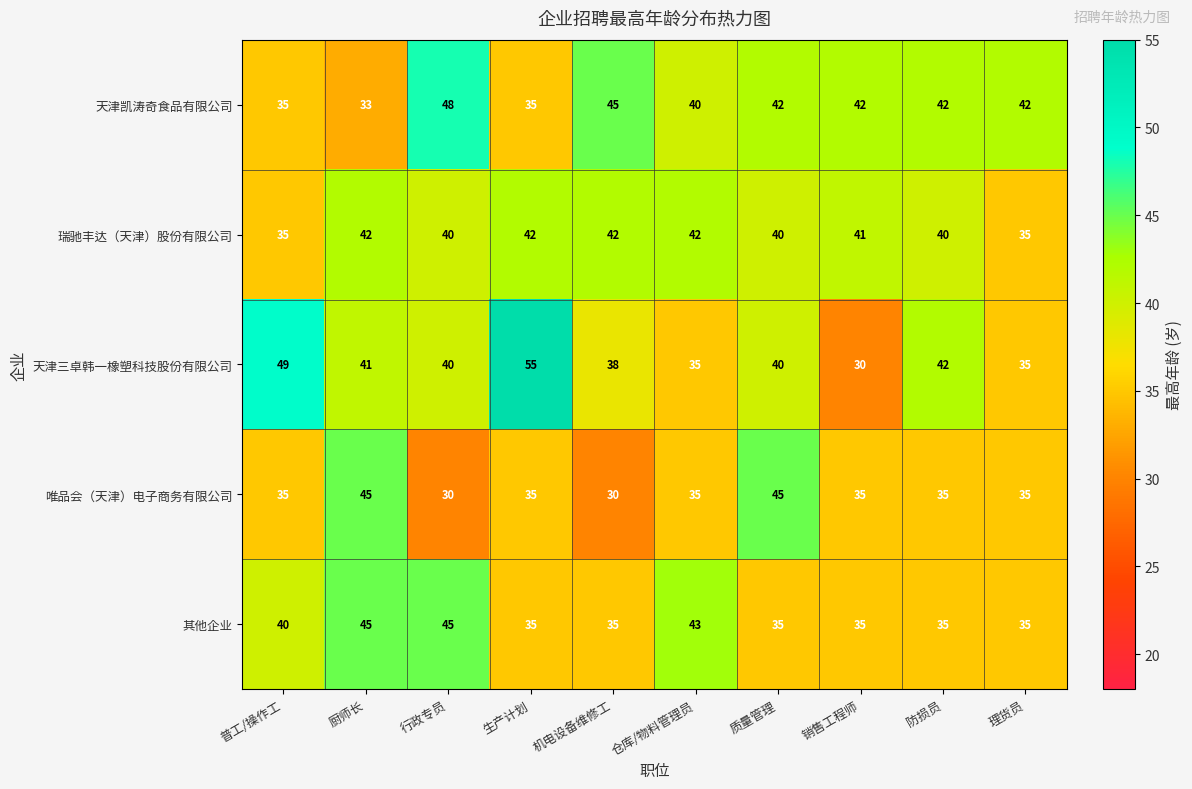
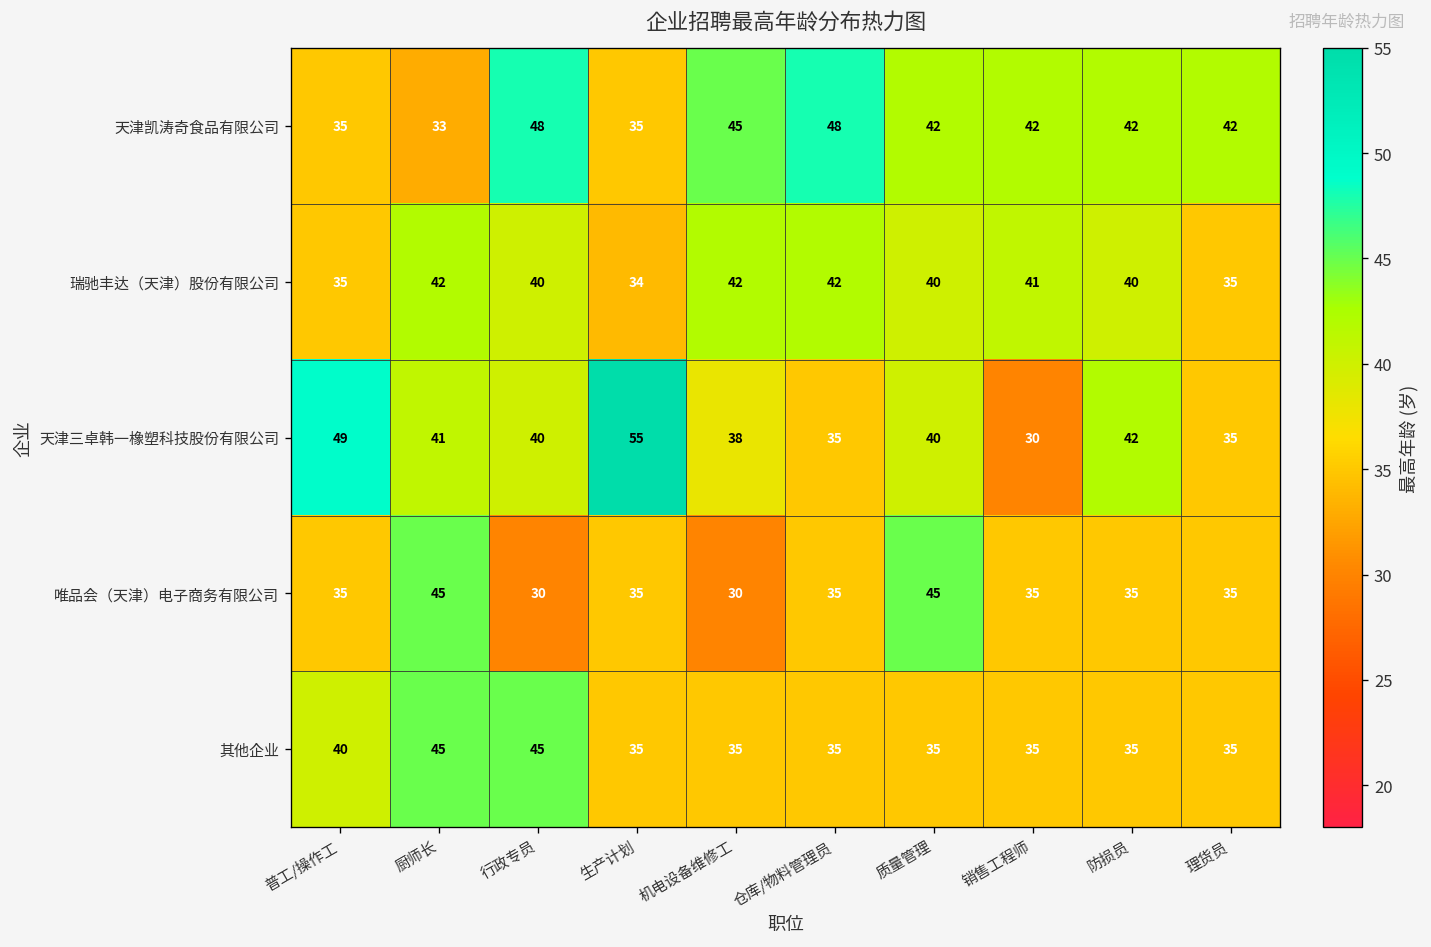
天津凯涛奇食品有限公司, 仓库/物料管理员: 40 -> 48
瑞驰丰达（天津）股份有限公司, 生产计划: 42 -> 34
其他企业, 仓库/物料管理员: 43 -> 35
